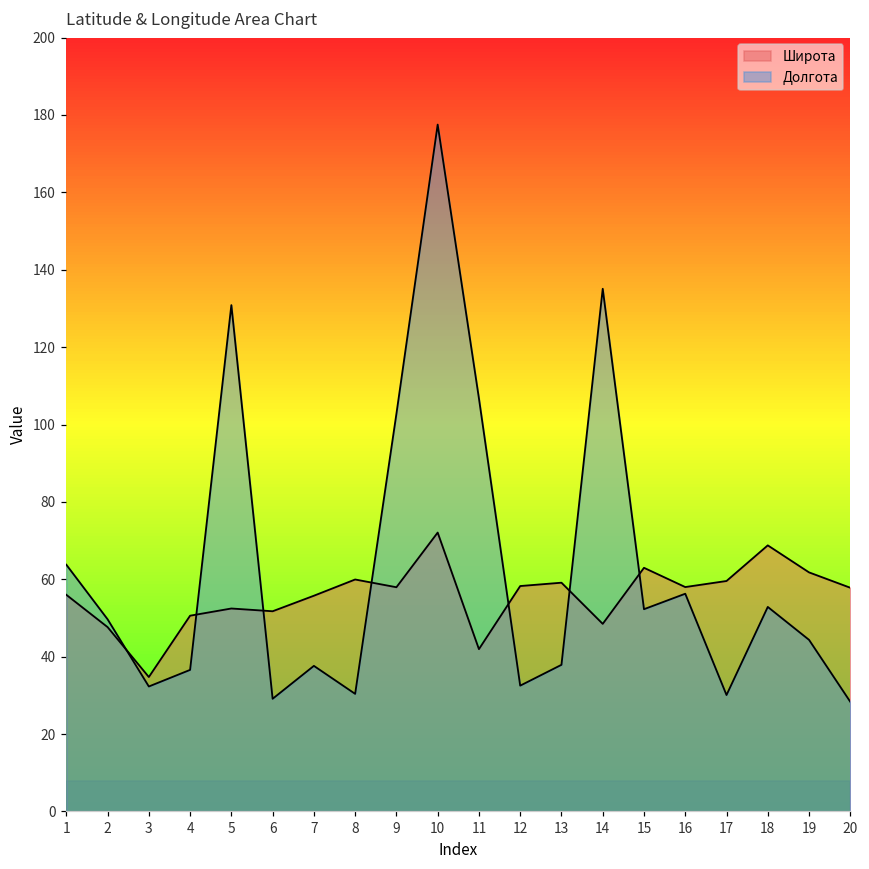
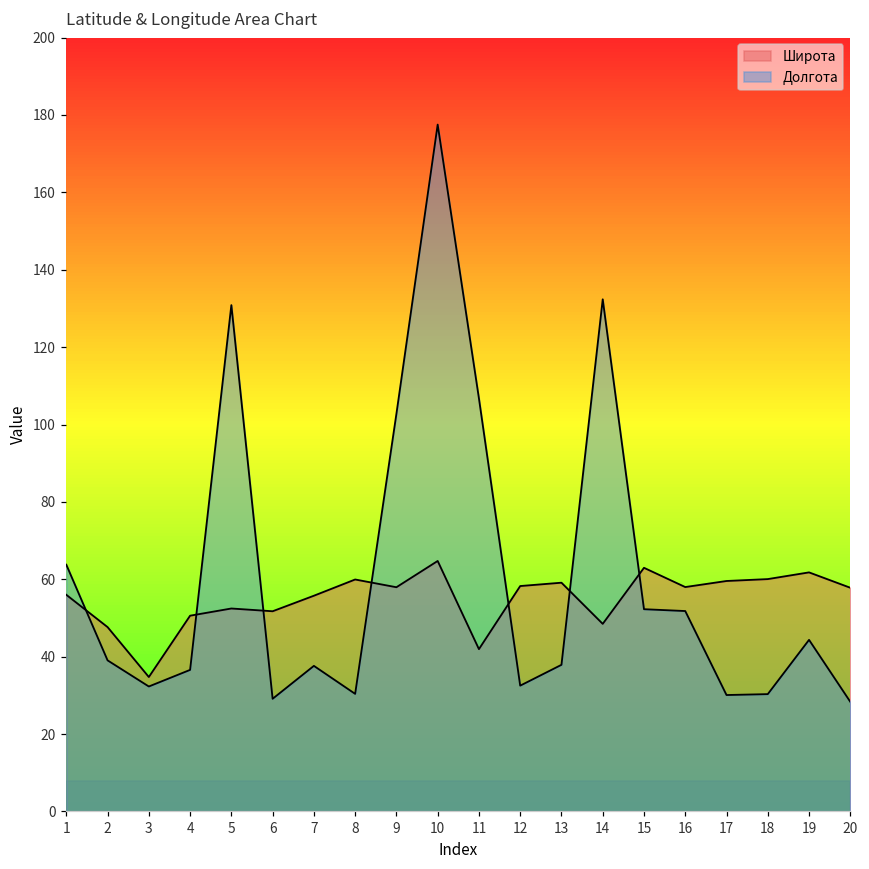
Долгота, 2: 50 -> 39
Широта, 10: 72 -> 65
Долгота, 14: 135 -> 132
Долгота, 16: 56 -> 52
Широта, 18: 69 -> 60
Долгота, 18: 53 -> 30
